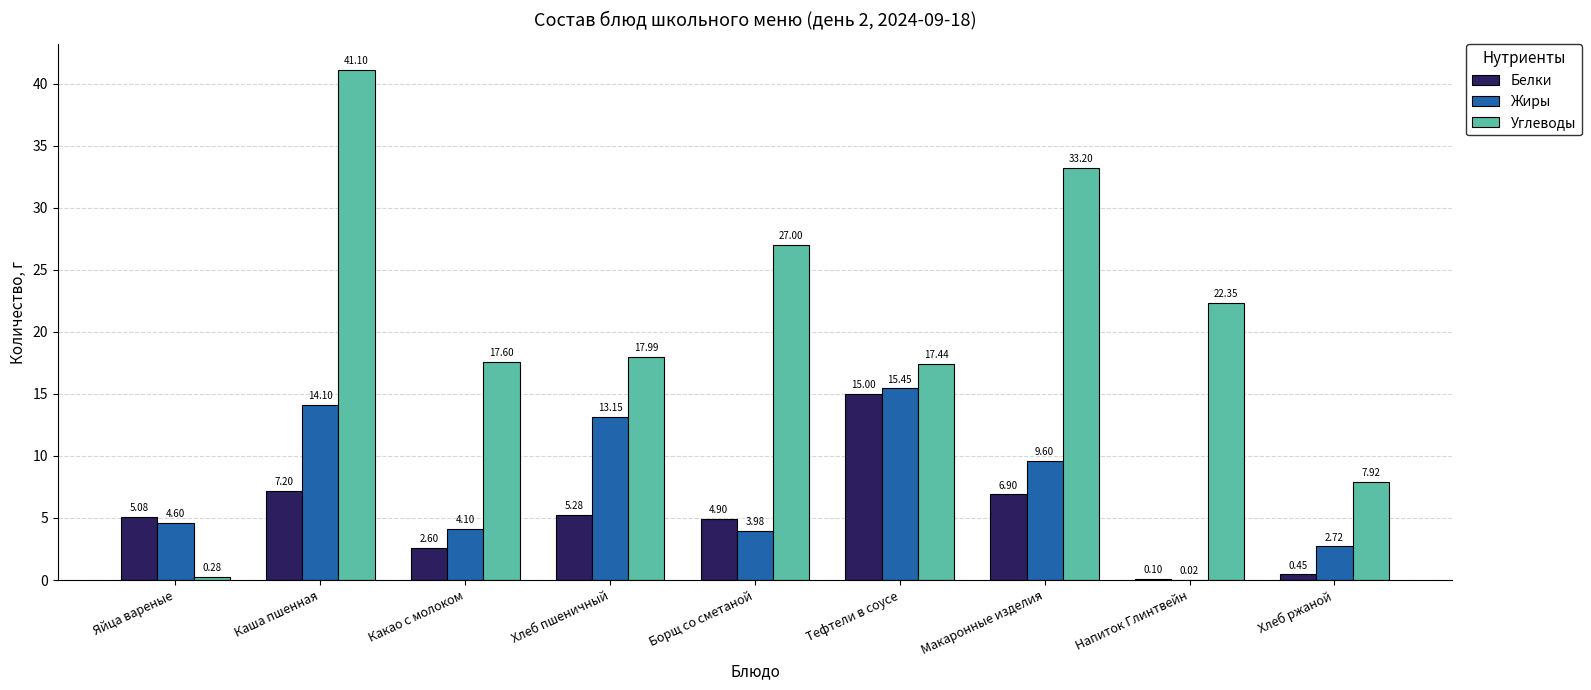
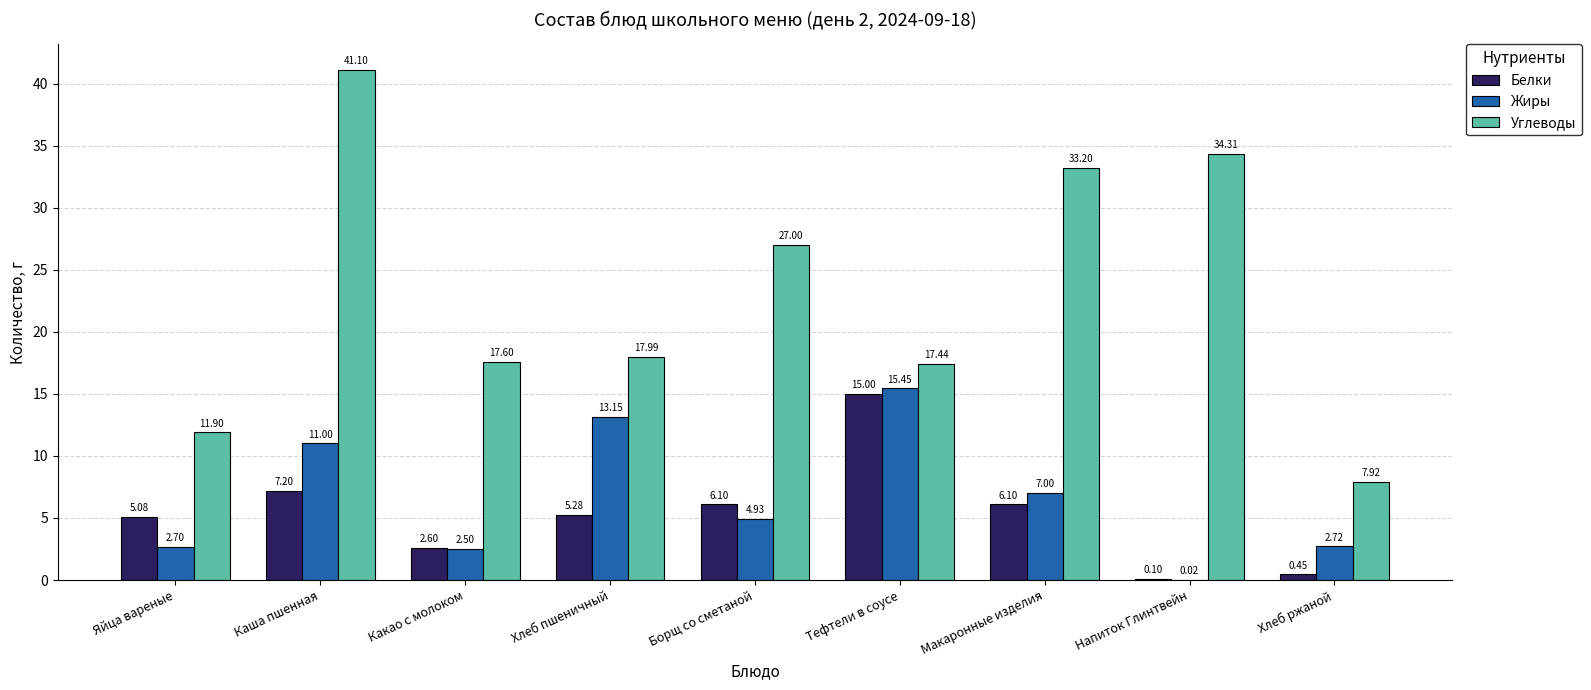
Жиры, Яйца вареные: 4.60 -> 2.70
Углеводы, Яйца вареные: 0.28 -> 11.90
Жиры, Каша пшенная: 14.10 -> 11.00
Жиры, Какао с молоком: 4.10 -> 2.50
Белки, Борщ со сметаной: 4.90 -> 6.10
Жиры, Борщ со сметаной: 3.98 -> 4.93
Белки, Макаронные изделия: 6.90 -> 6.10
Жиры, Макаронные изделия: 9.60 -> 7.00
Углеводы, Напиток Глинтвейн: 22.35 -> 34.31
